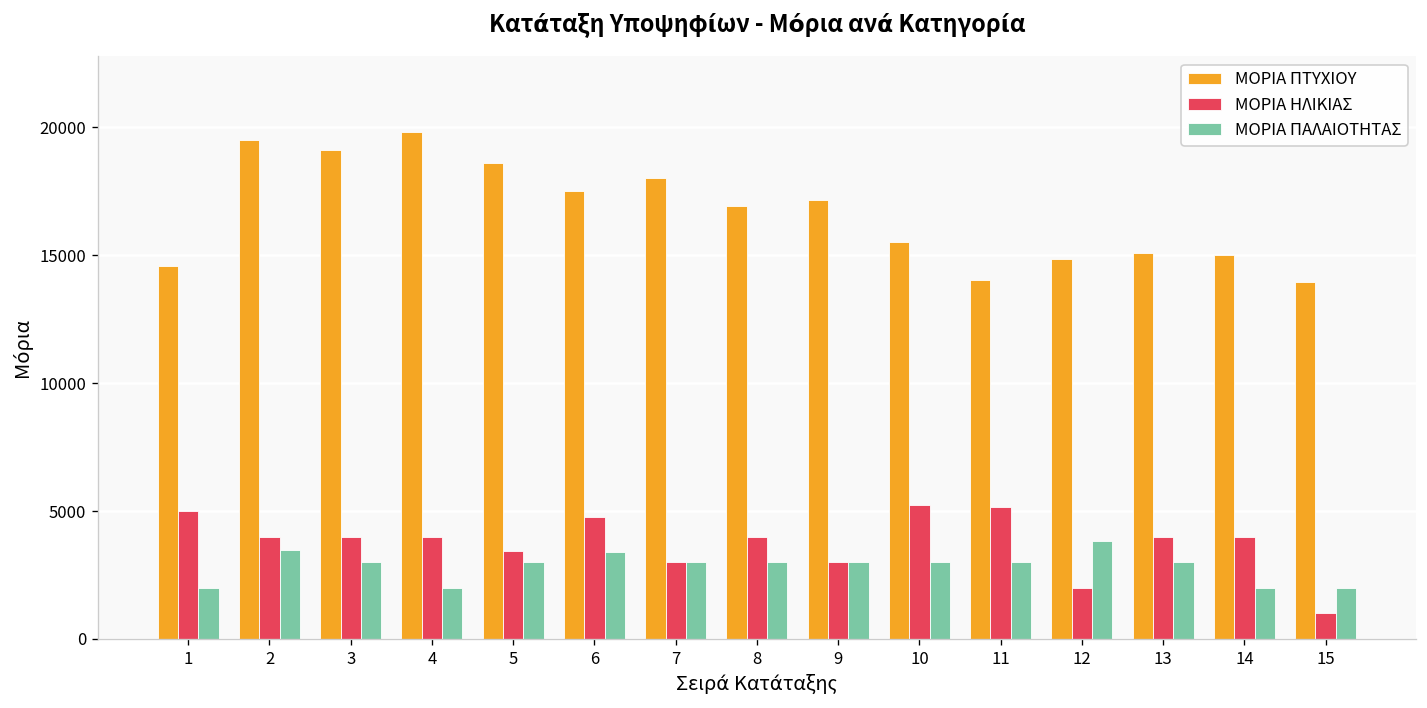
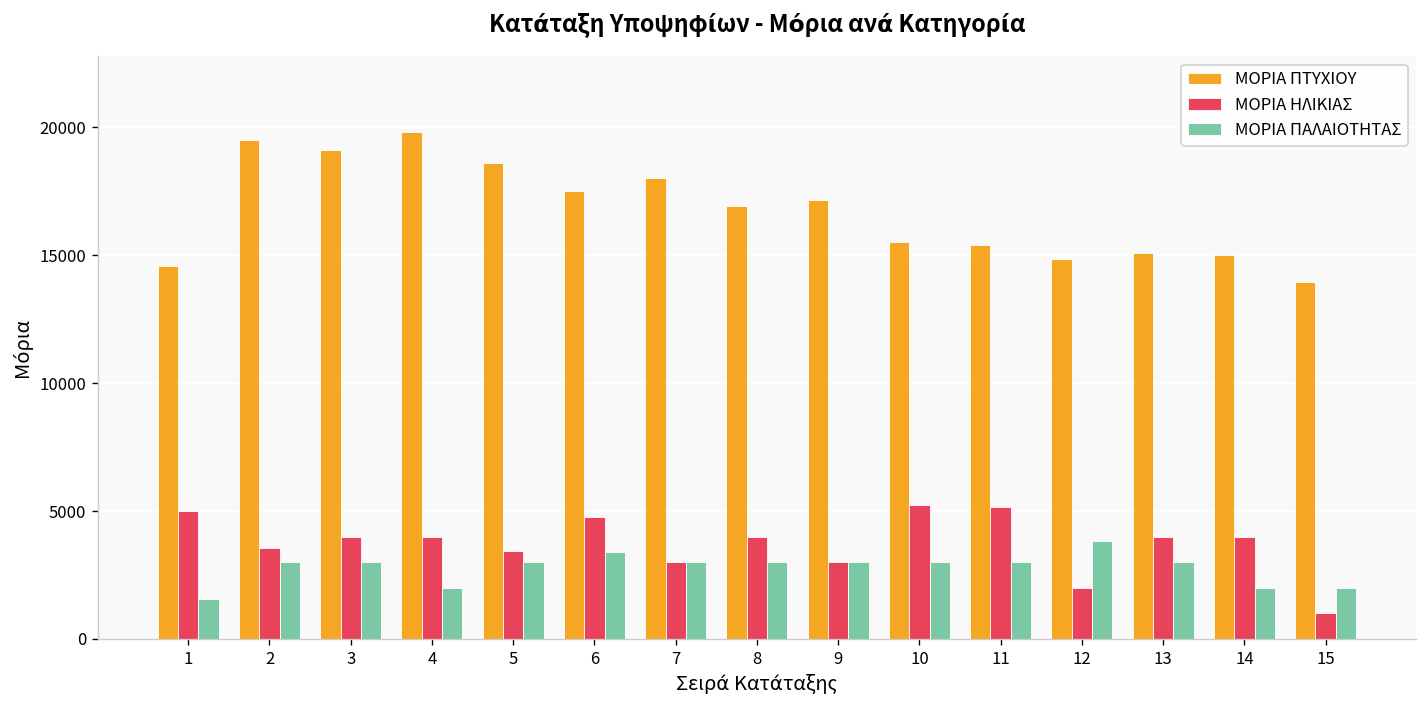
ΜΟΡΙΑ ΠΑΛΑΙΟΤΗΤΑΣ, 1: 2000 -> 1600
ΜΟΡΙΑ ΗΛΙΚΙΑΣ, 2: 4000 -> 3600
ΜΟΡΙΑ ΠΑΛΑΙΟΤΗΤΑΣ, 2: 3500 -> 3000
ΜΟΡΙΑ ΠΤΥΧΙΟΥ, 11: 14000 -> 15400
